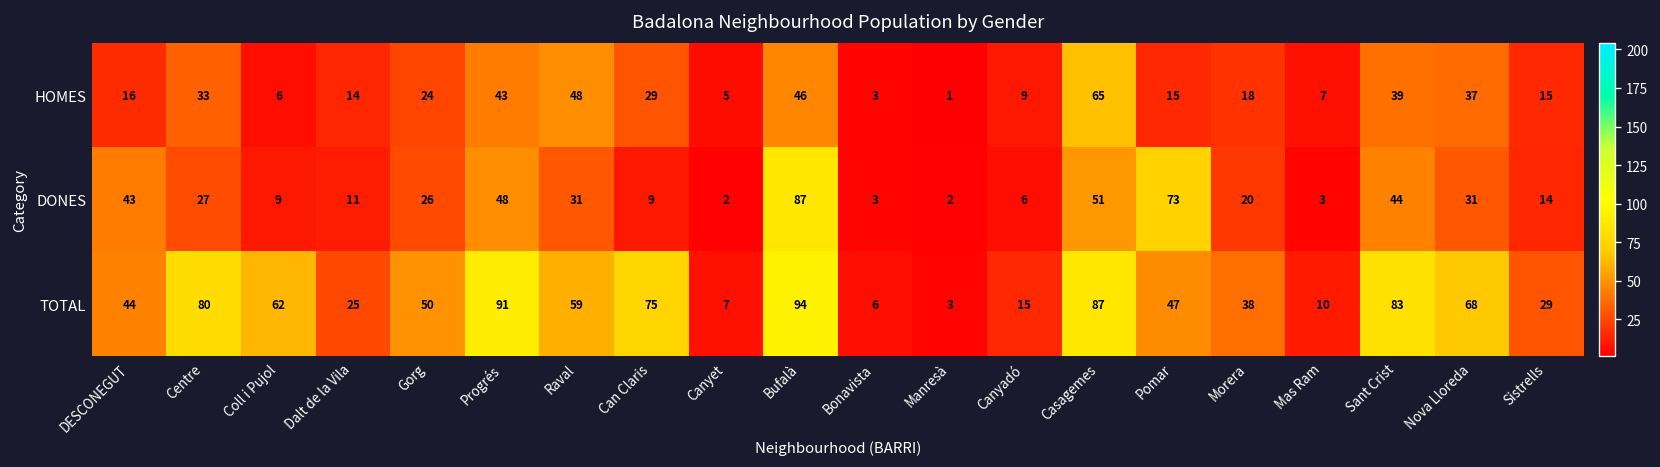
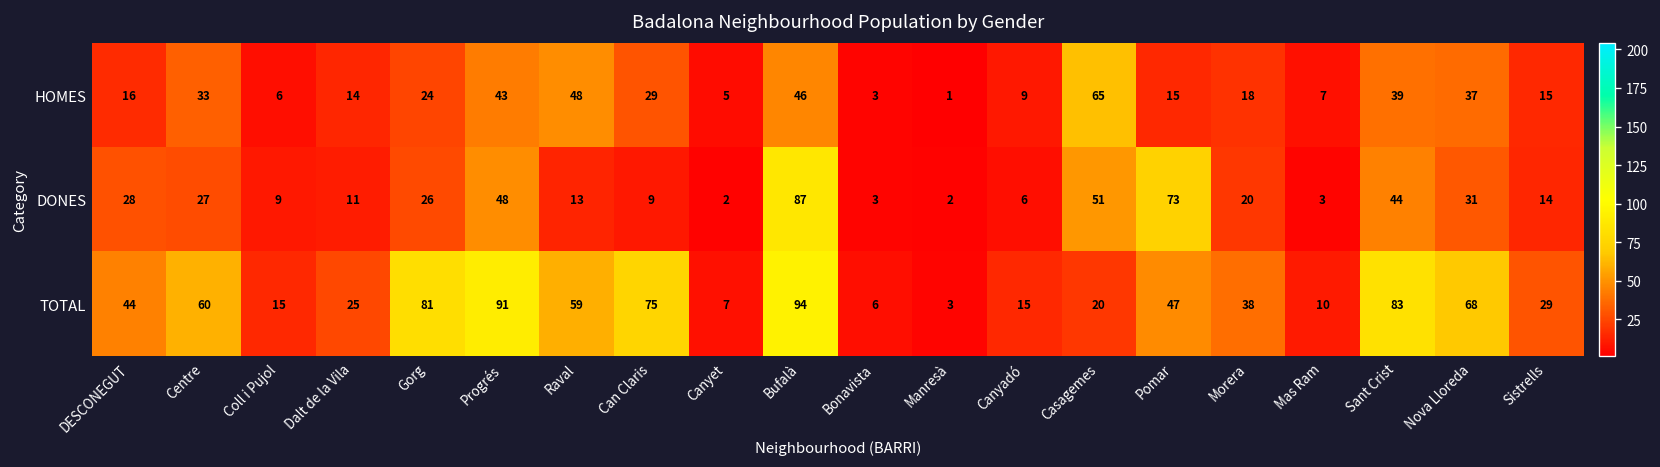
DONES, DESCONEGUT: 43 -> 28
DONES, Raval: 31 -> 13
TOTAL, Centre: 80 -> 60
TOTAL, Coll i Pujol: 62 -> 15
TOTAL, Gorg: 50 -> 81
TOTAL, Casagemes: 87 -> 20
